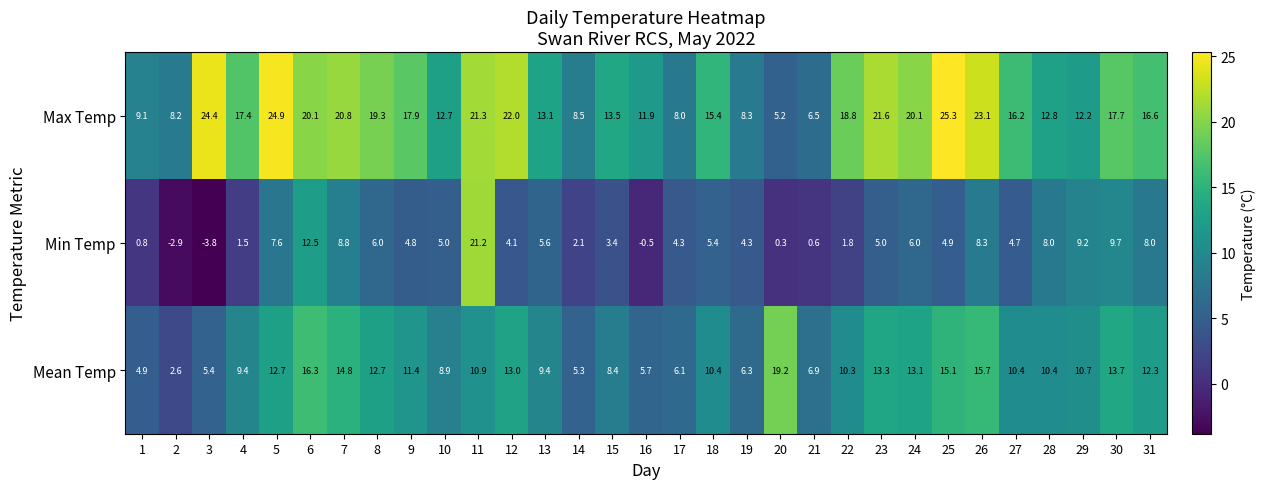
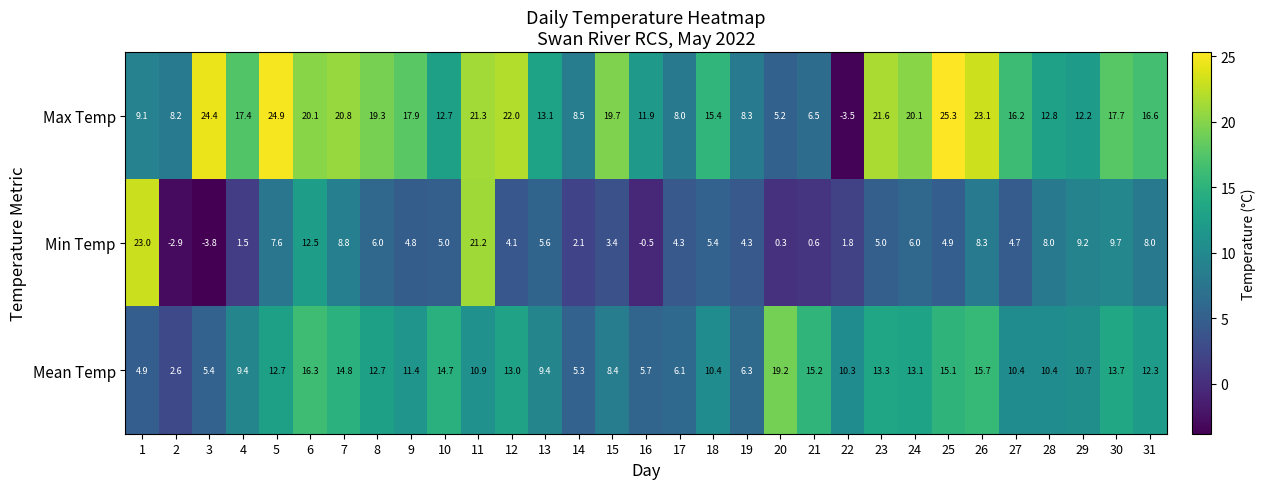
Max Temp, 15: 13.5 -> 19.7
Max Temp, 22: 18.8 -> -3.5
Min Temp, 1: 0.8 -> 23.0
Mean Temp, 10: 8.9 -> 14.7
Mean Temp, 21: 6.9 -> 15.2
